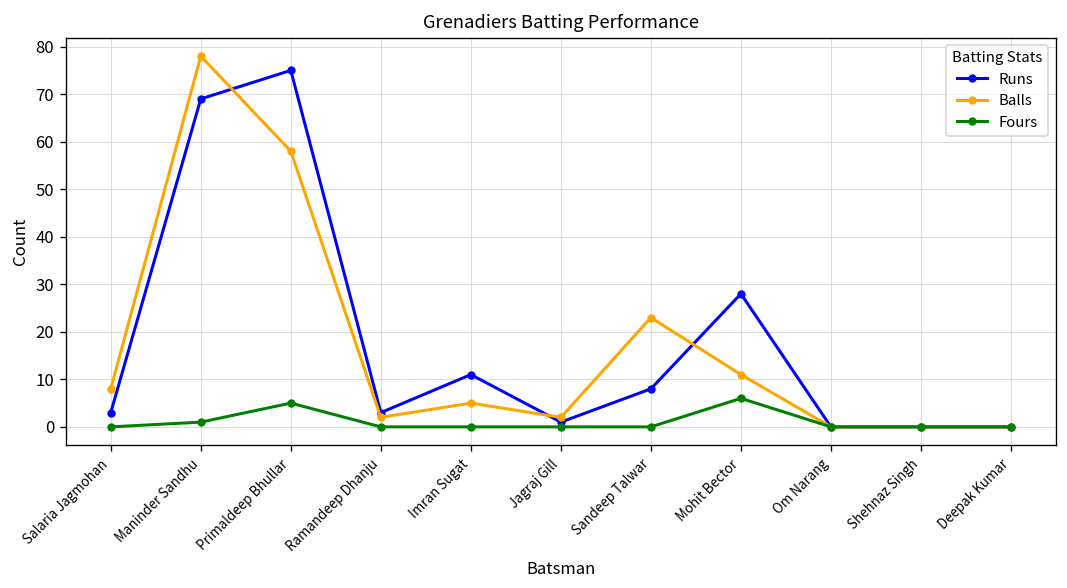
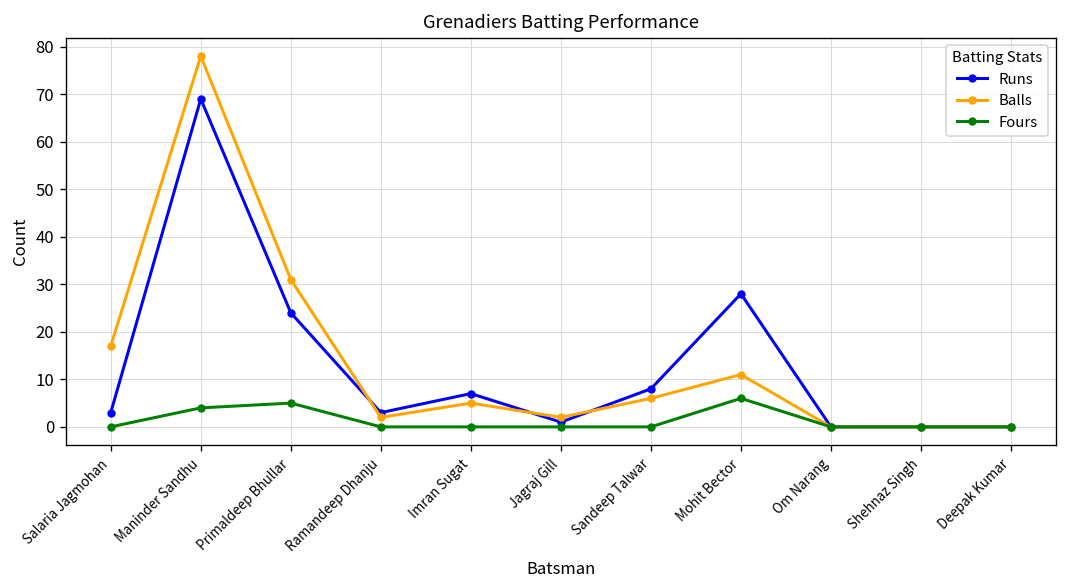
Balls, Salaria Jagmohan: 8 -> 17
Fours, Maninder Sandhu: 1 -> 4
Runs, Primaldeep Bhullar: 75 -> 24
Balls, Primaldeep Bhullar: 58 -> 31
Runs, Imran Sugat: 11 -> 7
Balls, Sandeep Talwar: 23 -> 6
